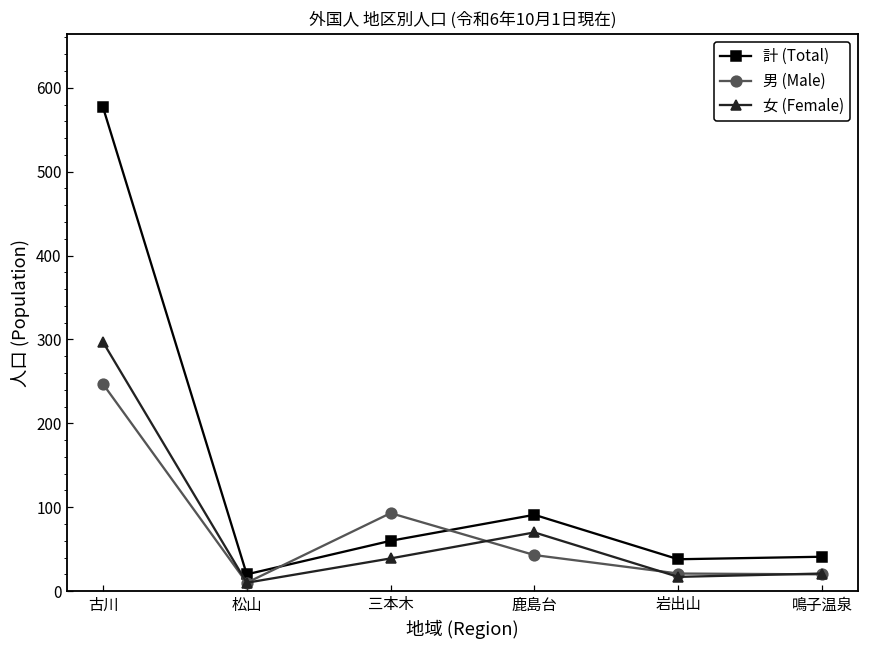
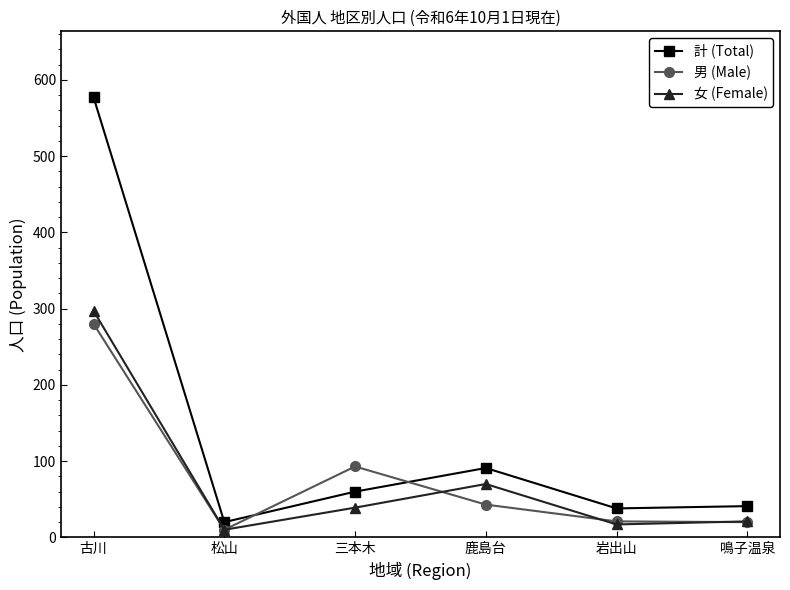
男 (Male), 古川: 250 -> 280
